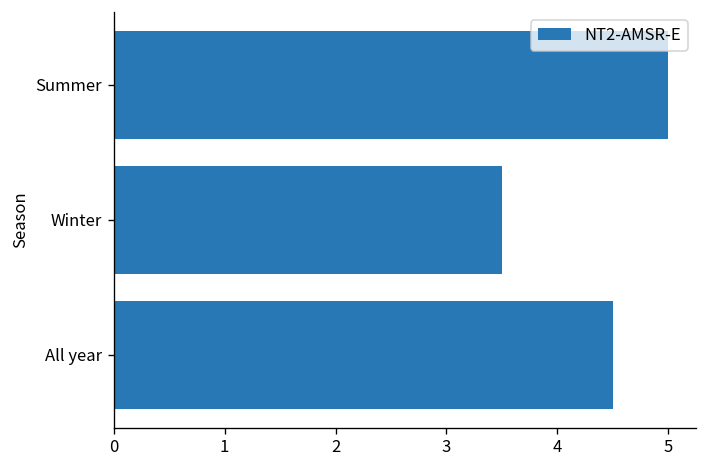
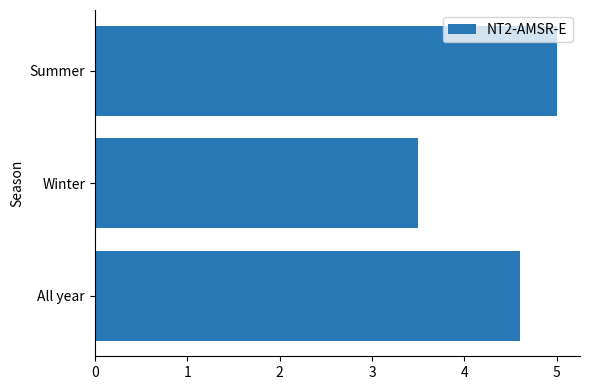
All year: 4.5 -> 4.6
